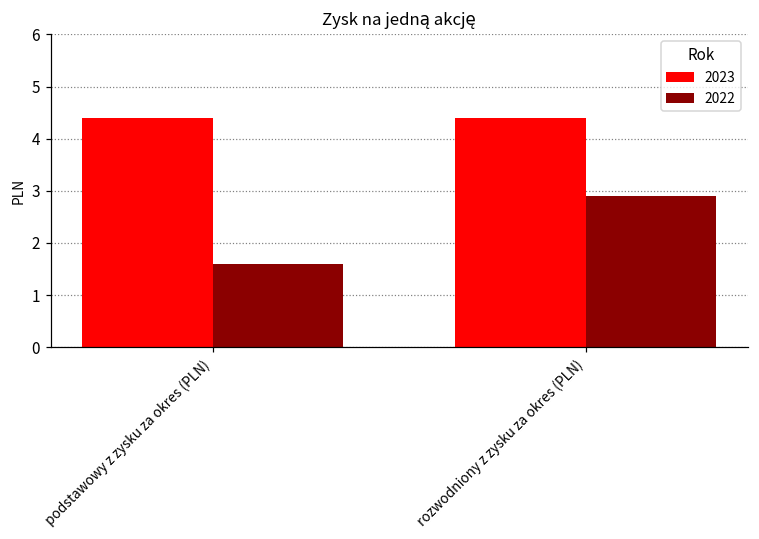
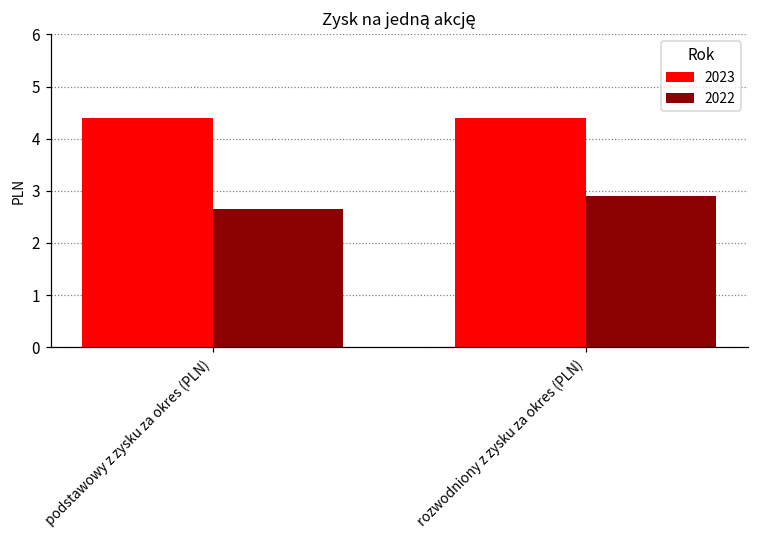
2022, podstawowy z zysku za okres (PLN): 1.6 -> 2.7
